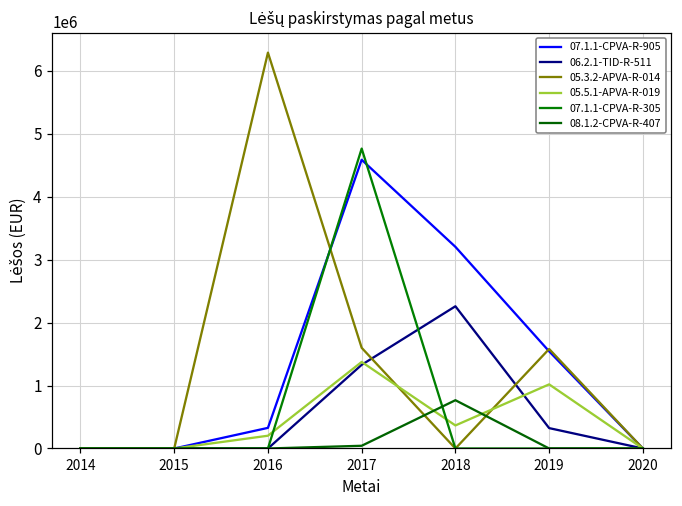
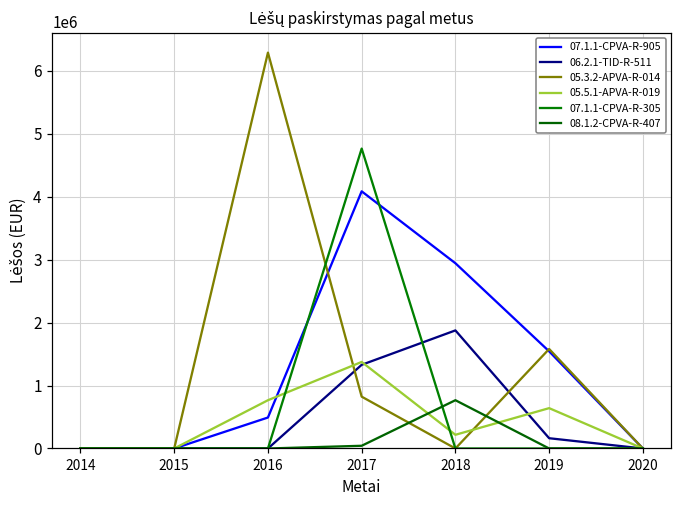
07.1.1-CPVA-R-905, 2016: 300000 -> 500000
05.5.1-APVA-R-019, 2016: 200000 -> 800000
07.1.1-CPVA-R-905, 2017: 4600000 -> 4100000
05.3.2-APVA-R-014, 2017: 1600000 -> 800000
07.1.1-CPVA-R-905, 2018: 3200000 -> 2900000
06.2.1-TID-R-511, 2018: 2300000 -> 1900000
05.5.1-APVA-R-019, 2018: 400000 -> 200000
06.2.1-TID-R-511, 2019: 300000 -> 200000
05.5.1-APVA-R-019, 2019: 1000000 -> 600000
